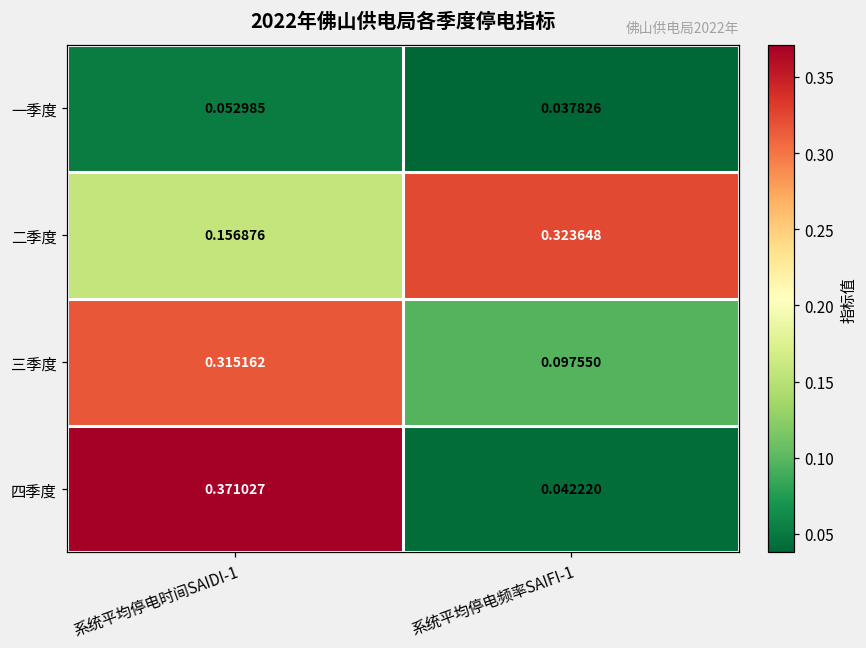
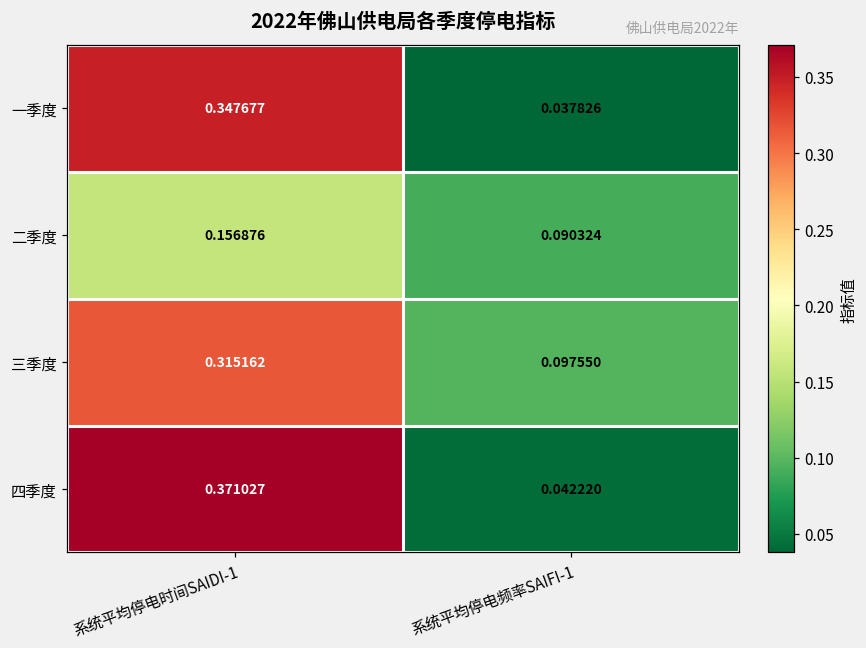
一季度, 系统平均停电时间SAIDI-1: 0.052985 -> 0.347677
二季度, 系统平均停电频率SAIFI-1: 0.323648 -> 0.090324
